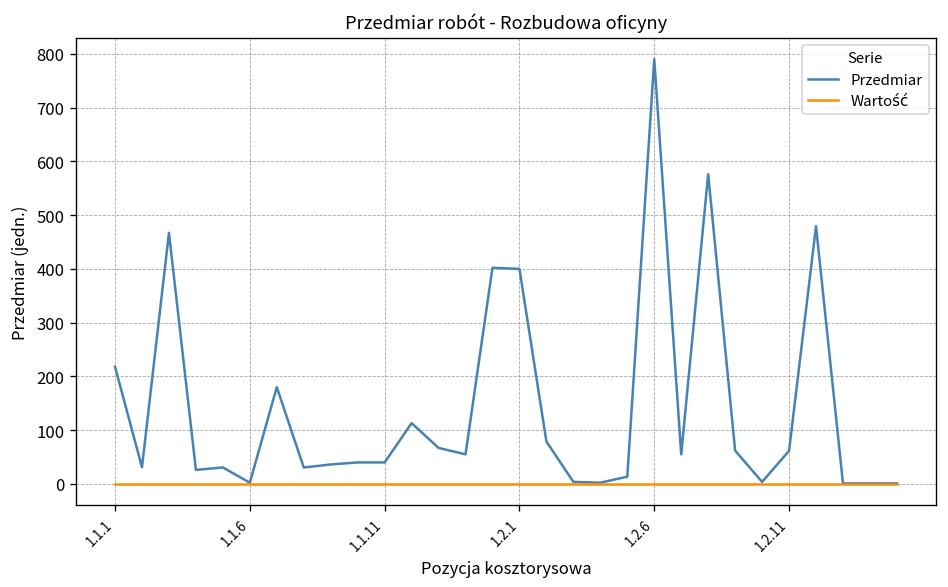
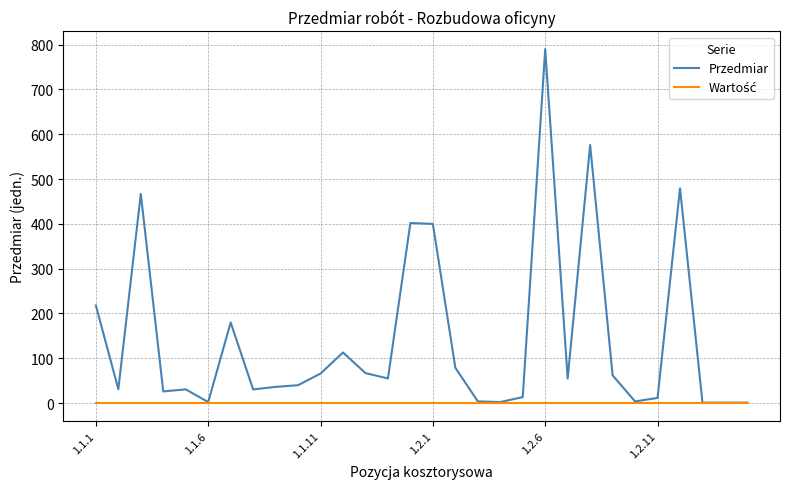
Przedmiar, 1.1.11: 40 -> 70
Przedmiar, 1.2.11: 60 -> 10
